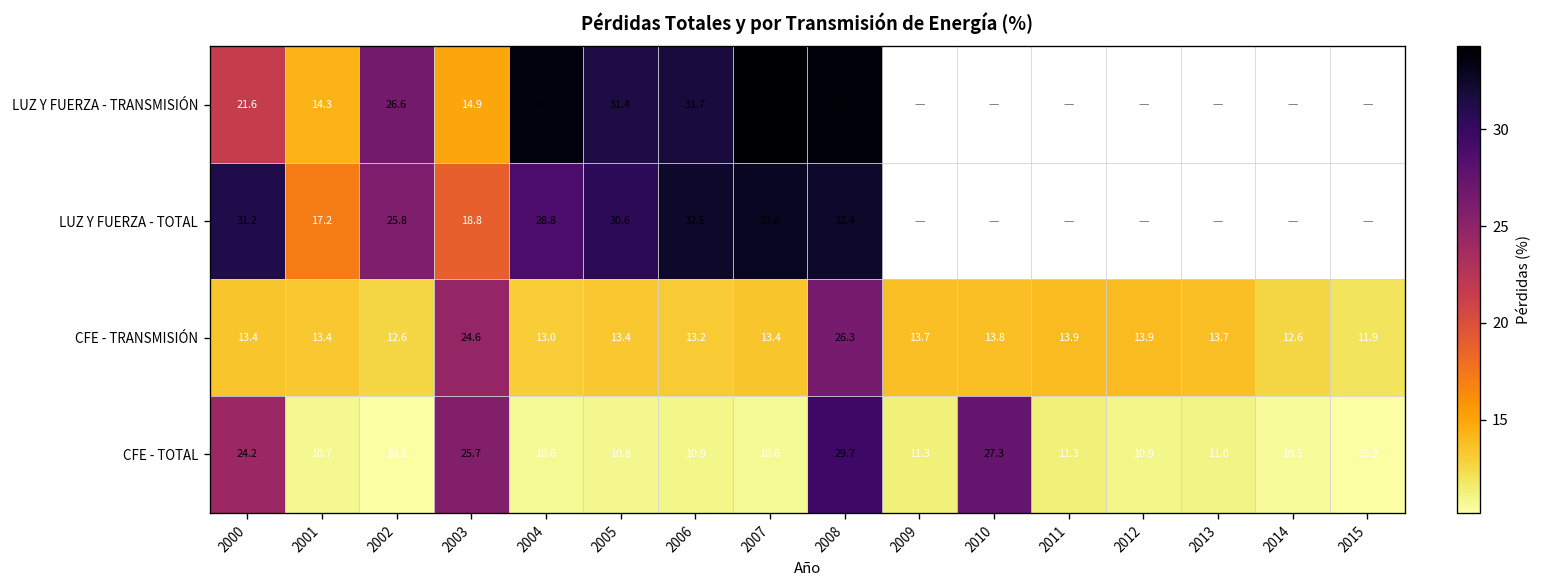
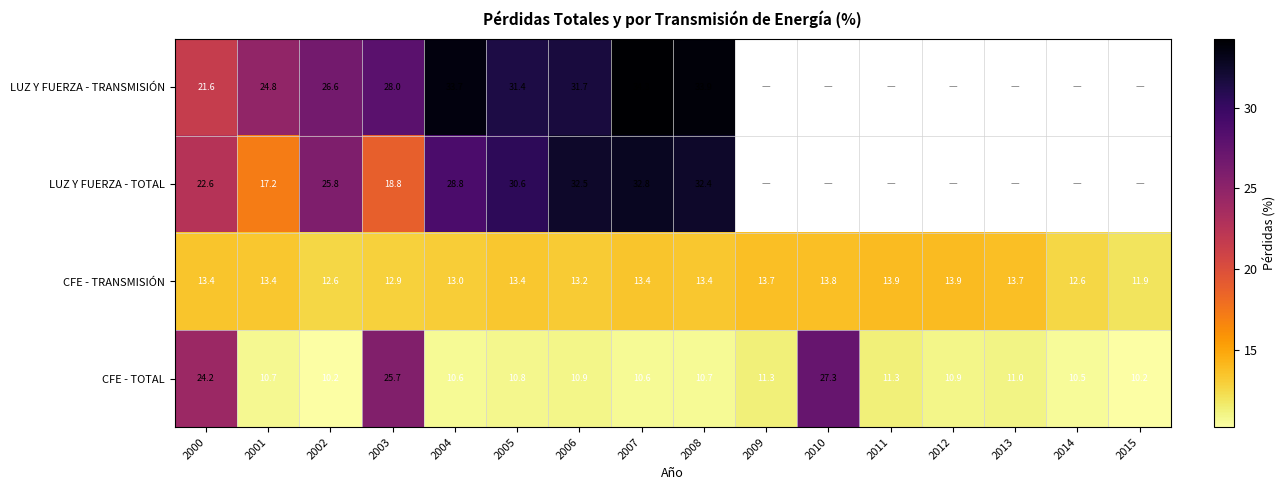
LUZ Y FUERZA - TRANSMISIÓN, 2001: 14.3 -> 24.8
LUZ Y FUERZA - TRANSMISIÓN, 2003: 14.9 -> 28.0
LUZ Y FUERZA - TOTAL, 2000: 31.2 -> 22.6
CFE - TRANSMISIÓN, 2003: 24.6 -> 12.9
CFE - TRANSMISIÓN, 2008: 26.3 -> 13.4
CFE - TOTAL, 2008: 29.7 -> 10.7
